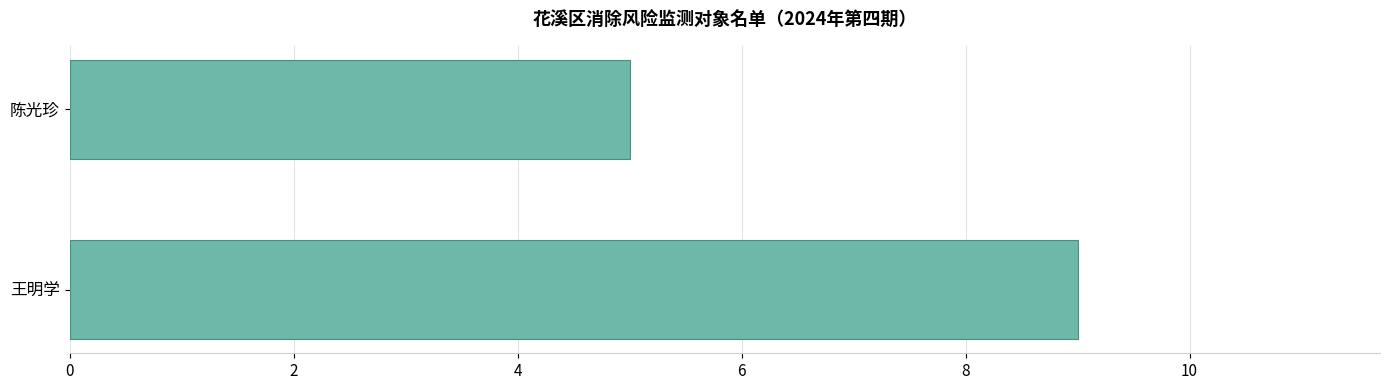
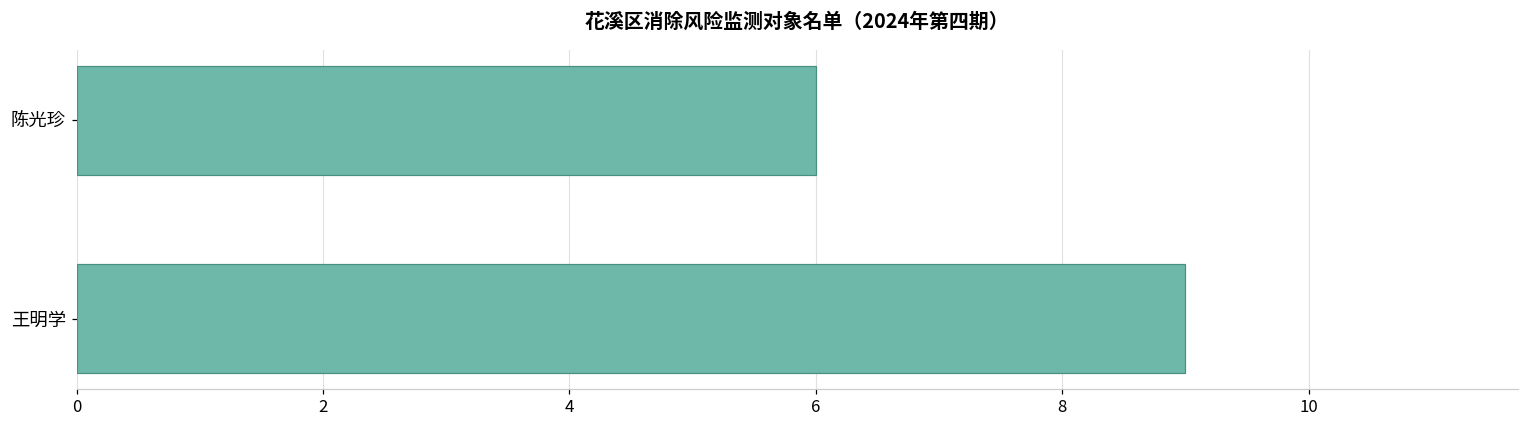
陈光珍: 5 -> 6
